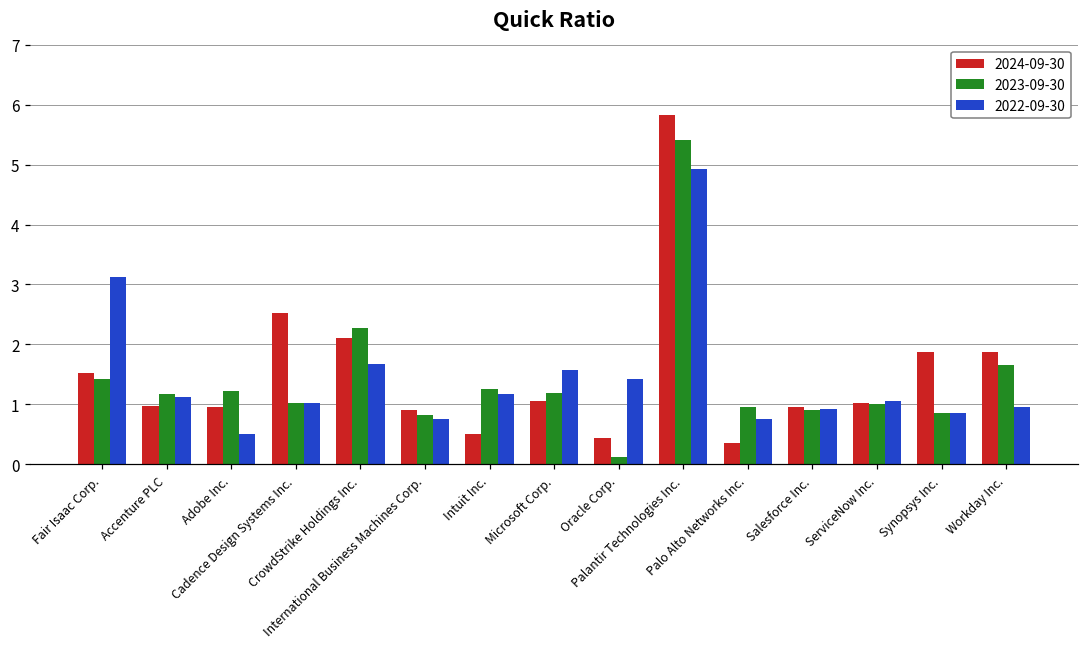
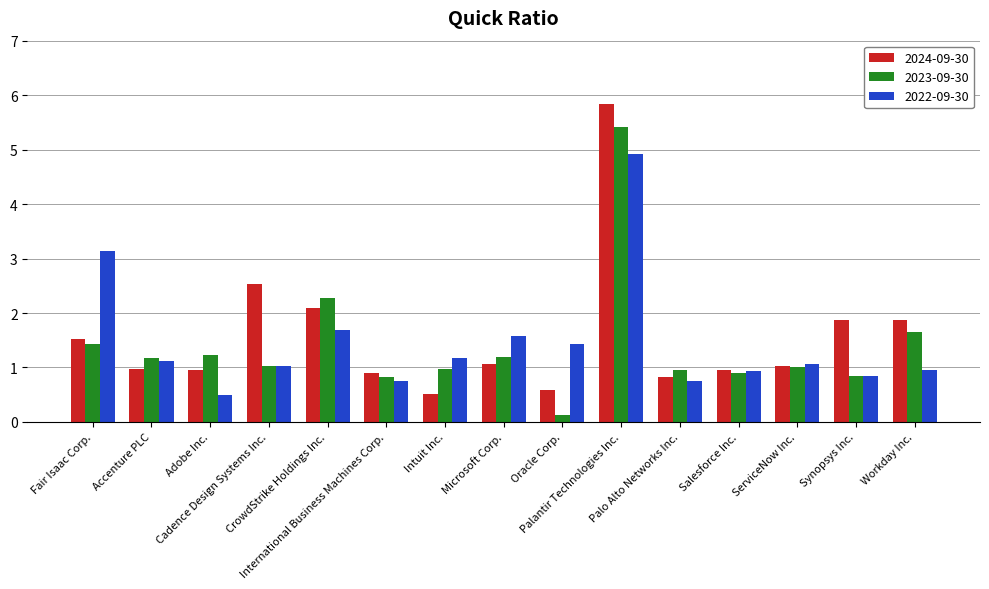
2023-09-30, Intuit Inc.: 1.3 -> 1.0
2024-09-30, Oracle Corp.: 0.4 -> 0.6
2024-09-30, Palo Alto Networks Inc.: 0.4 -> 0.8
